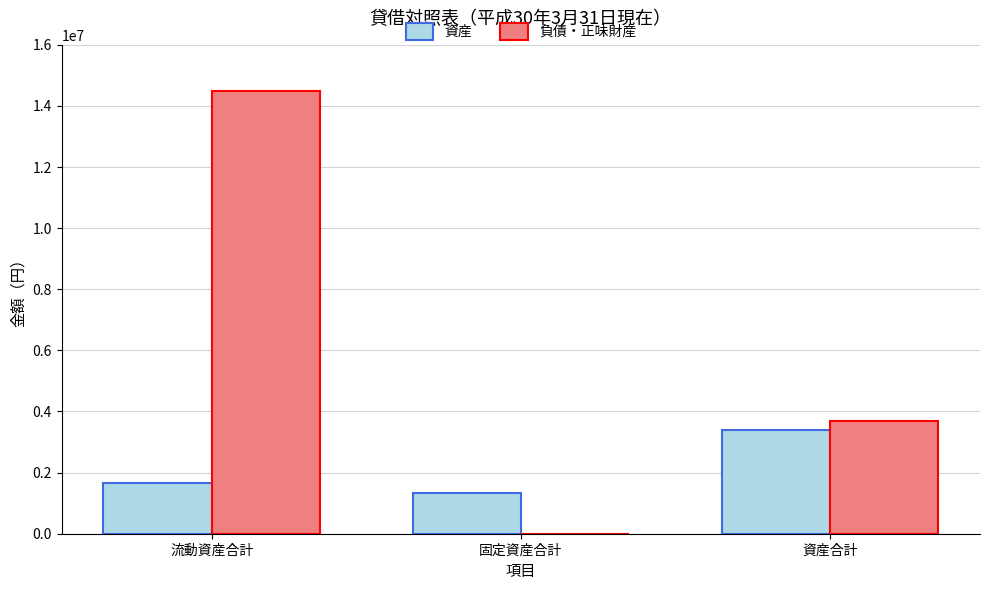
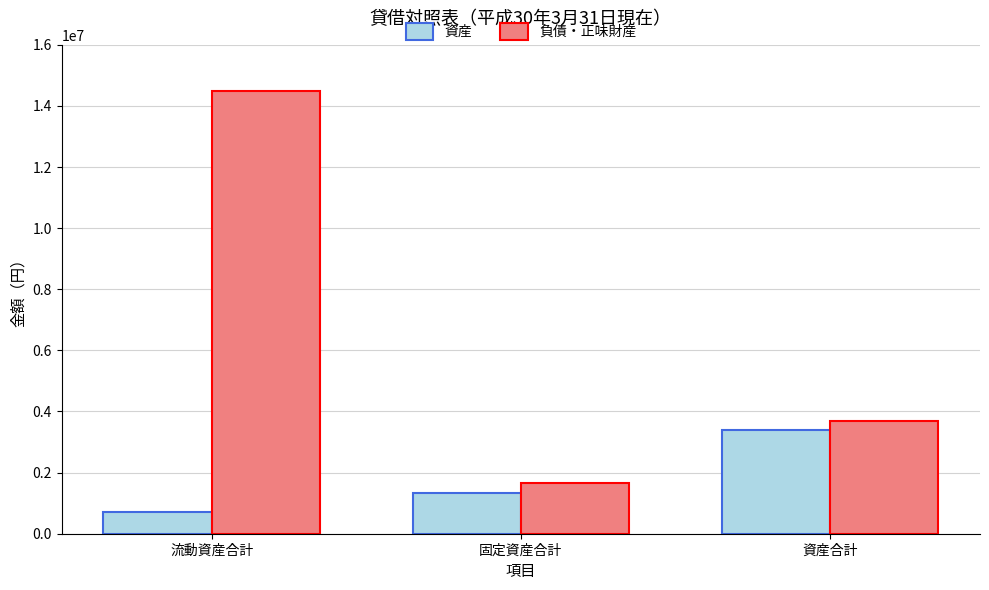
資産, 流動資産合計: 1700000 -> 700000
負債・正味財産, 固定資産合計: 0 -> 1700000
